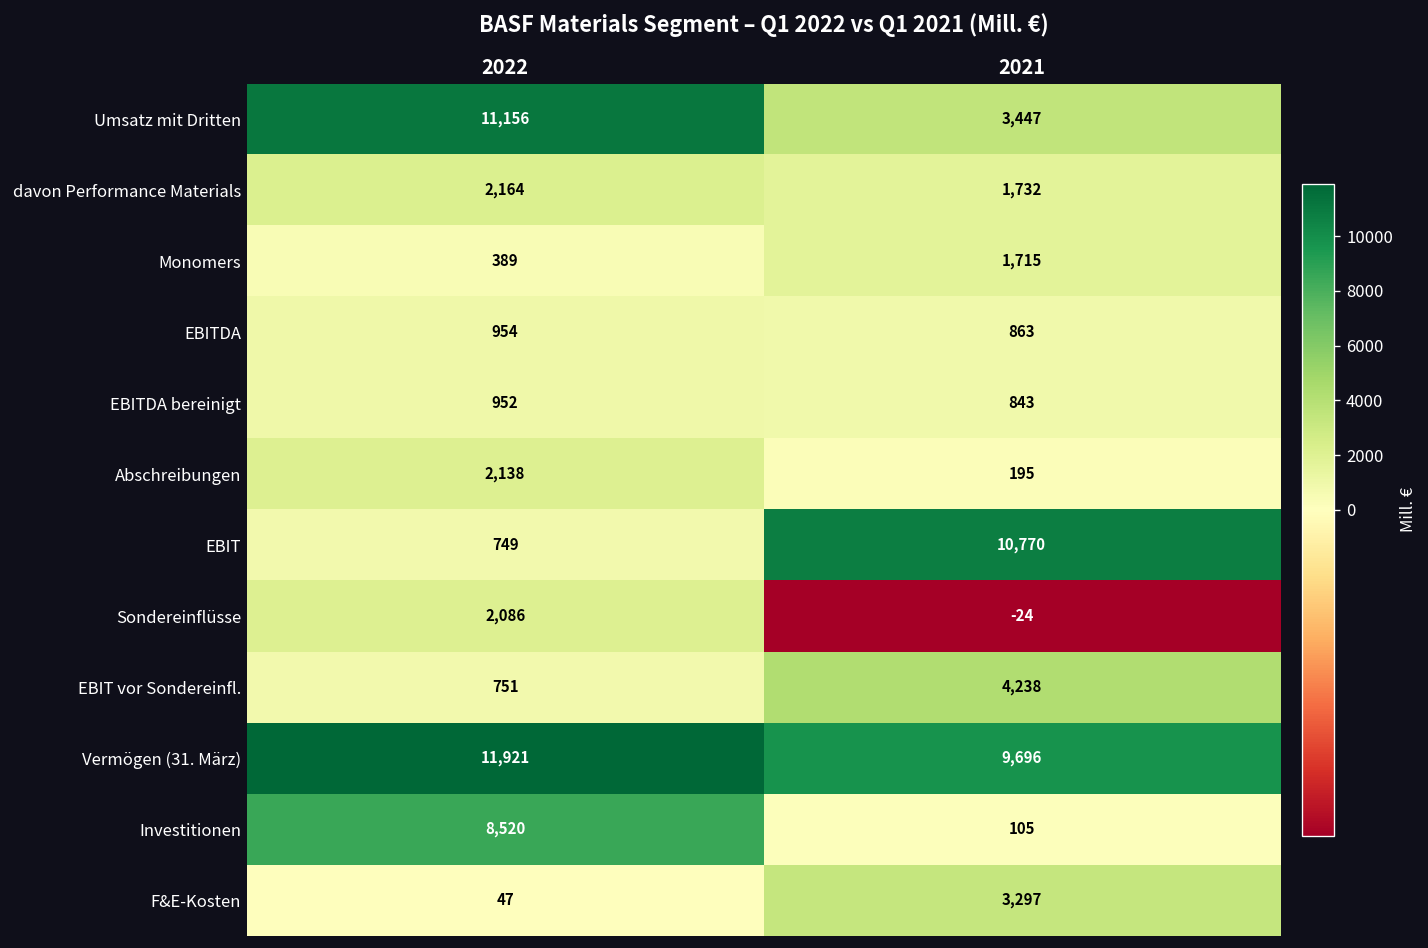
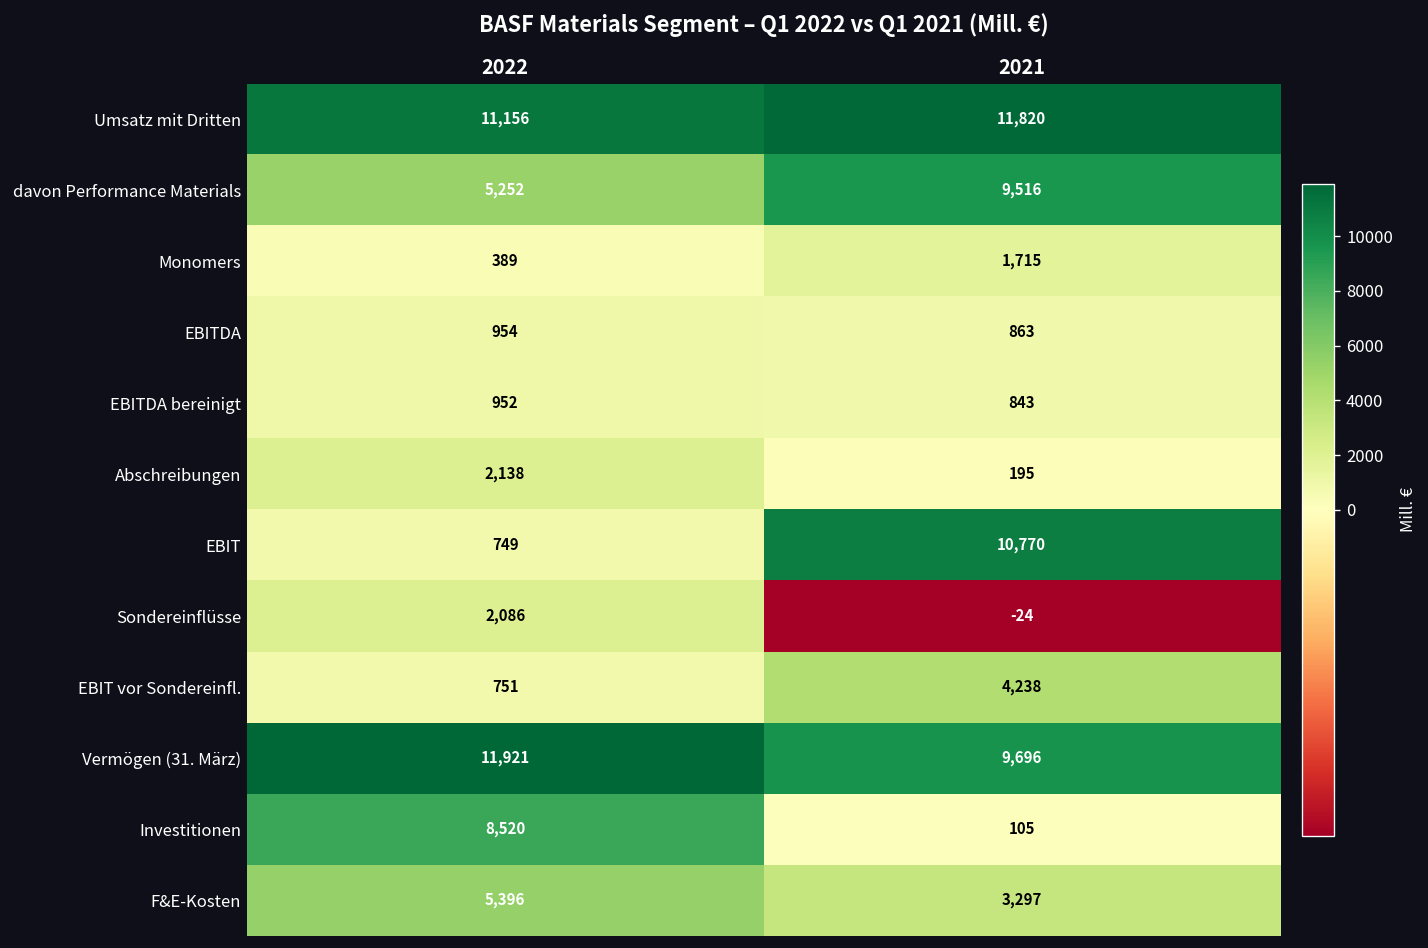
Umsatz mit Dritten, 2021: 3,447 -> 11,820
davon Performance Materials, 2022: 2,164 -> 5,252
davon Performance Materials, 2021: 1,732 -> 9,516
F&E-Kosten, 2022: 47 -> 5,396
